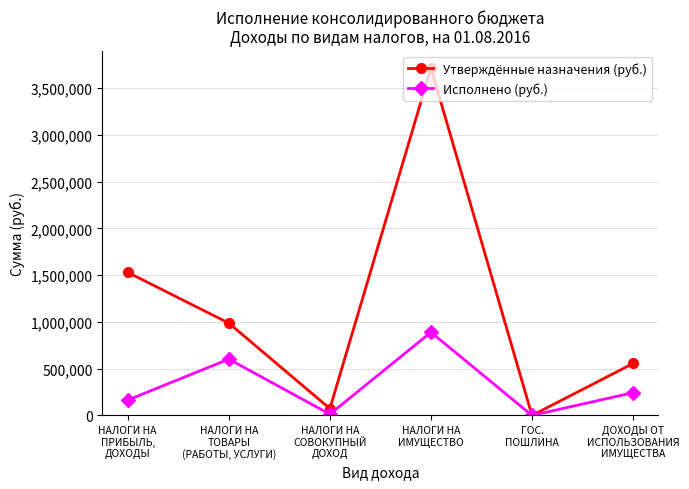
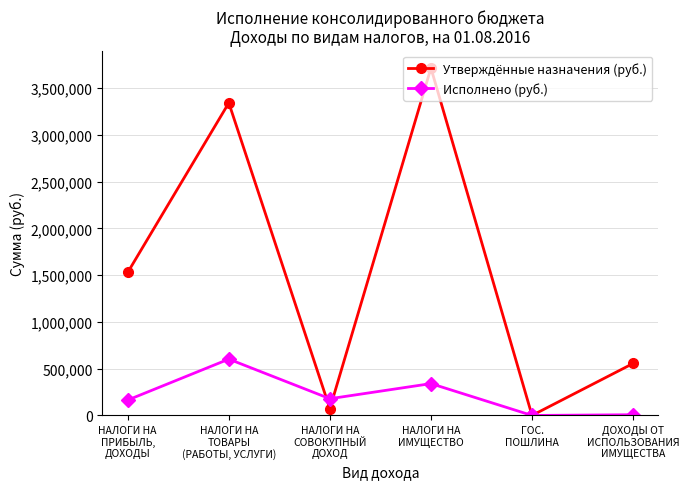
Утверждённые назначения (руб.), НАЛОГИ НА ТОВАРЫ (РАБОТЫ, УСЛУГИ): 1,000,000 -> 3,300,000
Исполнено (руб.), НАЛОГИ НА СОВОКУПНЫЙ ДОХОД: 0 -> 200,000
Исполнено (руб.), НАЛОГИ НА ИМУЩЕСТВО: 900,000 -> 300,000
Исполнено (руб.), ДОХОДЫ ОТ ИСПОЛЬЗОВАНИЯ ИМУЩЕСТВА: 200,000 -> 0
